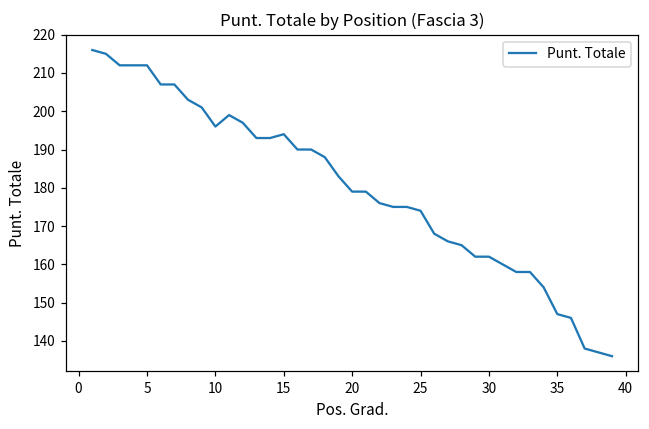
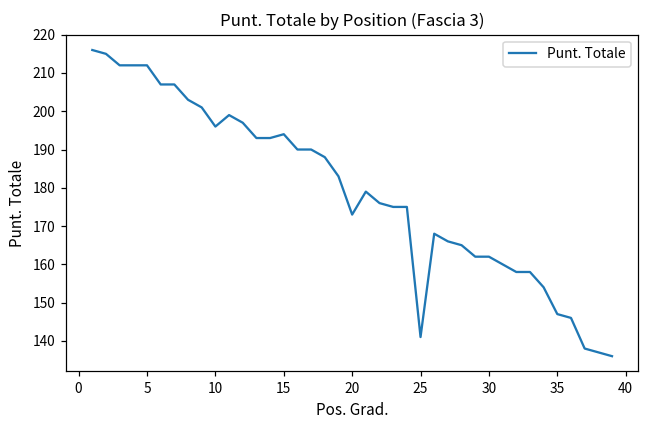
20: 179 -> 173
25: 174 -> 141
